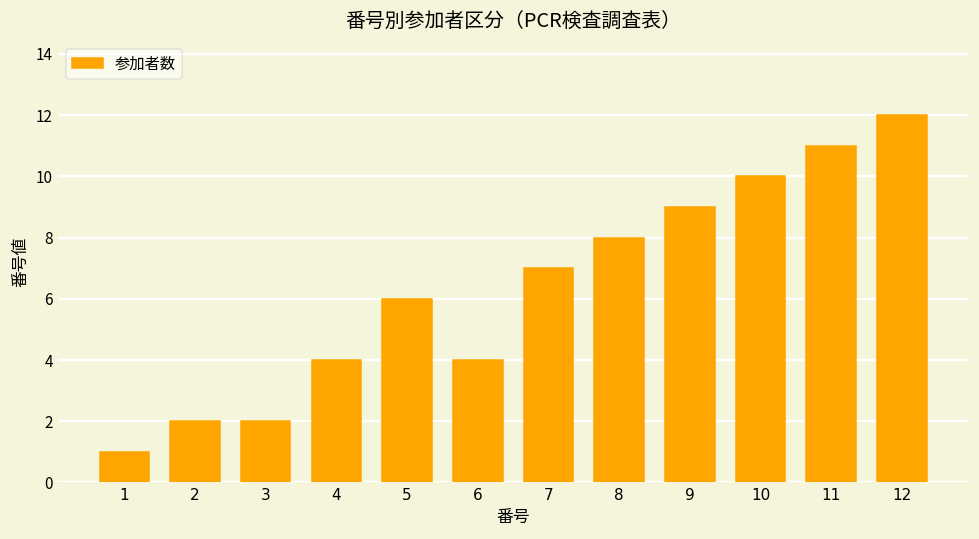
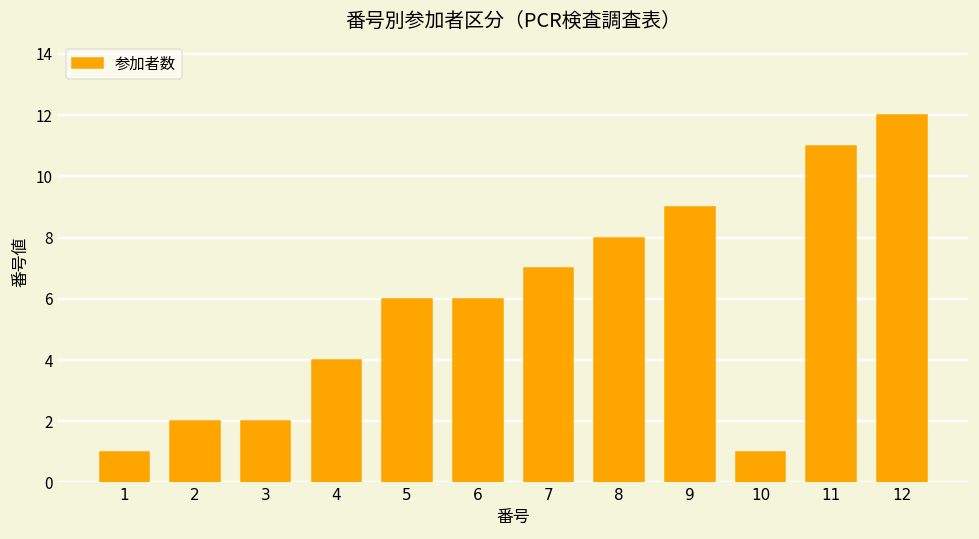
6: 4 -> 6
10: 10 -> 1
